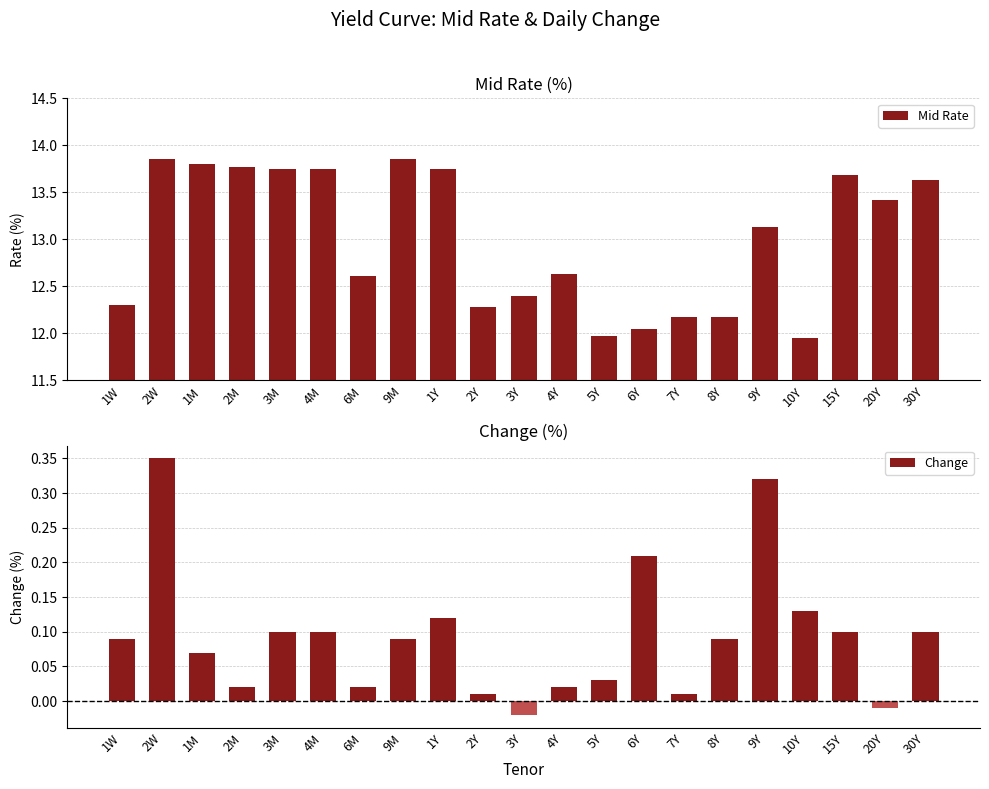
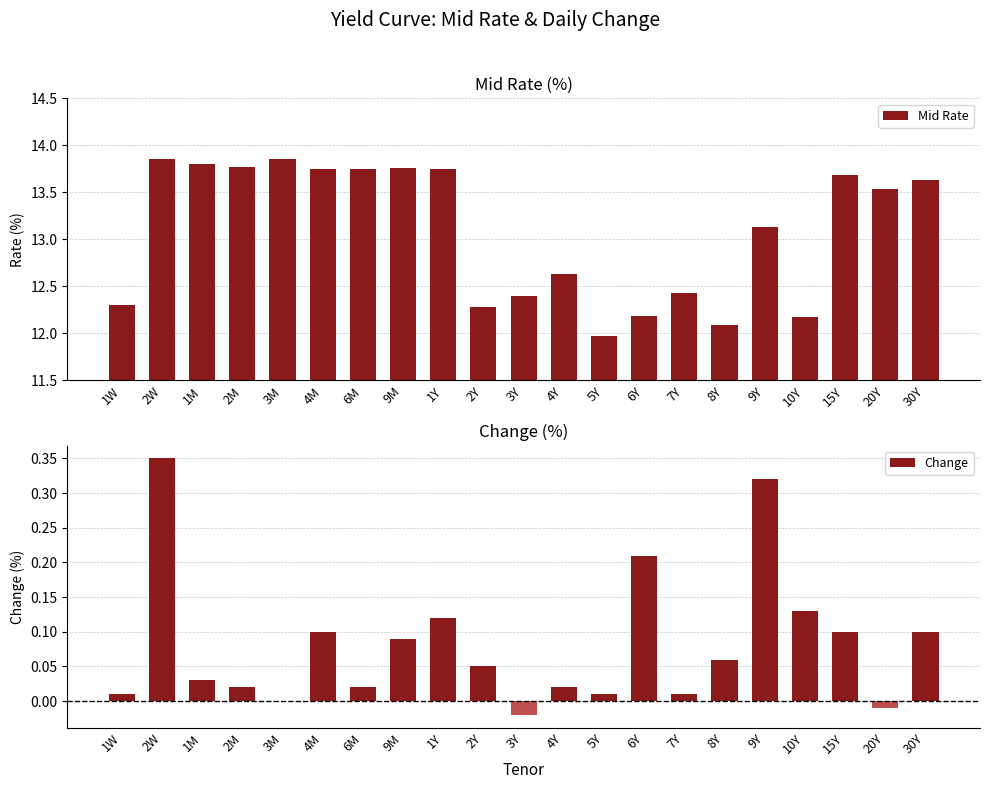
Mid Rate (%), 3M: 13.8 -> 13.9
Mid Rate (%), 6M: 12.6 -> 13.8
Mid Rate (%), 9M: 13.9 -> 13.8
Mid Rate (%), 6Y: 12.1 -> 12.2
Mid Rate (%), 7Y: 12.2 -> 12.4
Mid Rate (%), 8Y: 12.2 -> 12.1
Mid Rate (%), 10Y: 12.0 -> 12.2
Mid Rate (%), 20Y: 13.4 -> 13.5
Change (%), 1W: 0.09 -> 0.01
Change (%), 1M: 0.07 -> 0.03
Change (%), 3M: 0.1 -> 0.0
Change (%), 2Y: 0.01 -> 0.05
Change (%), 5Y: 0.03 -> 0.01
Change (%), 8Y: 0.09 -> 0.06
